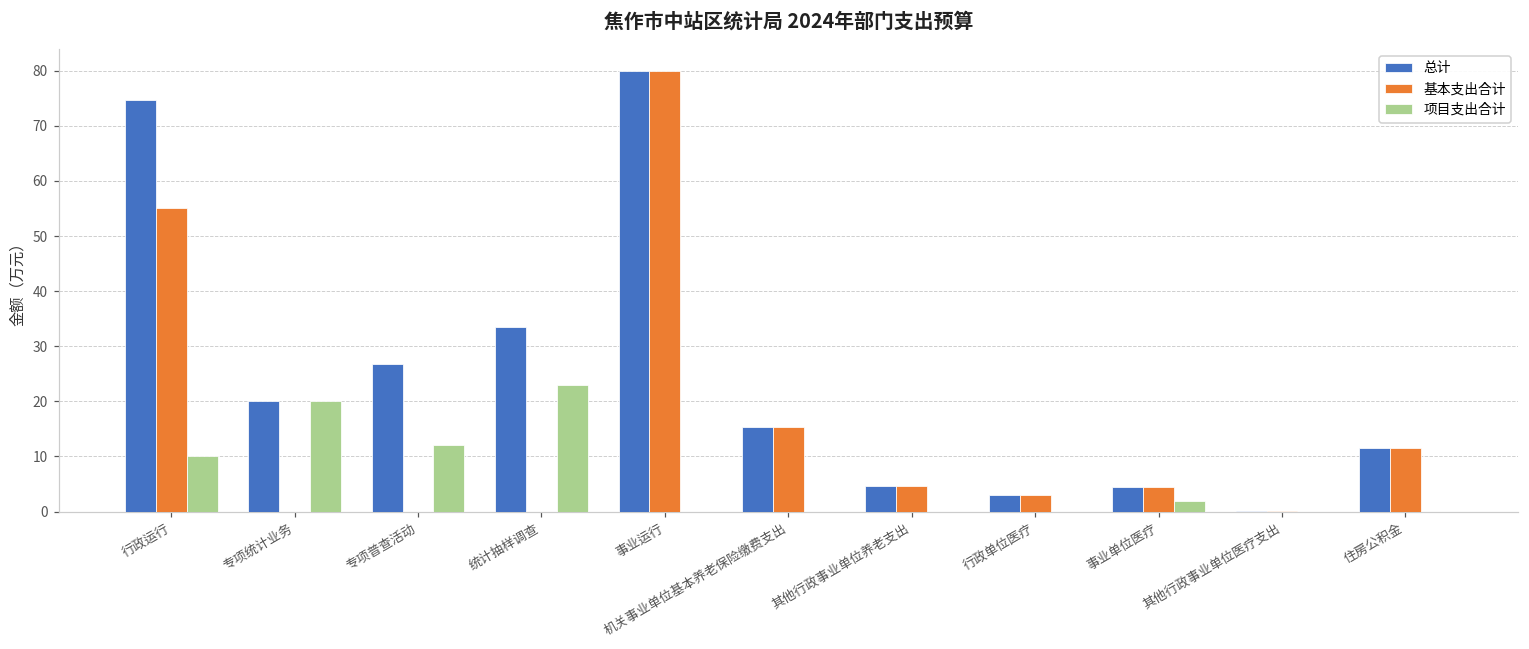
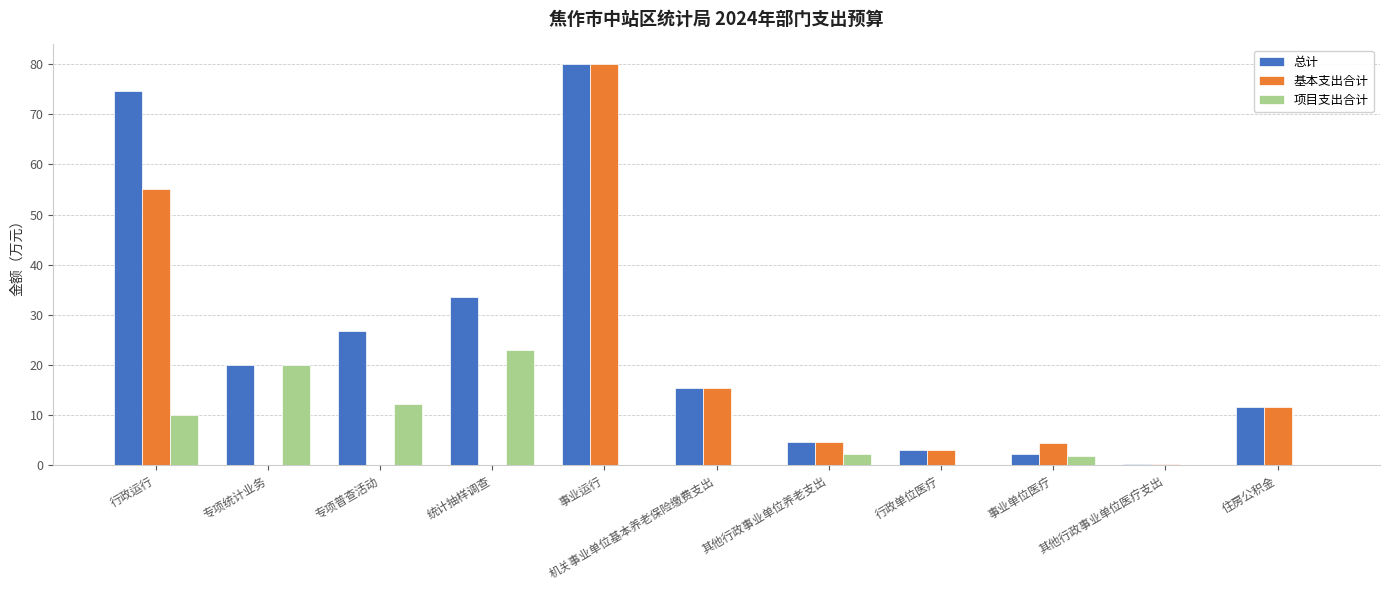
项目支出合计, 其他行政事业单位养老支出: 0 -> 2
总计, 事业单位医疗: 4 -> 2
